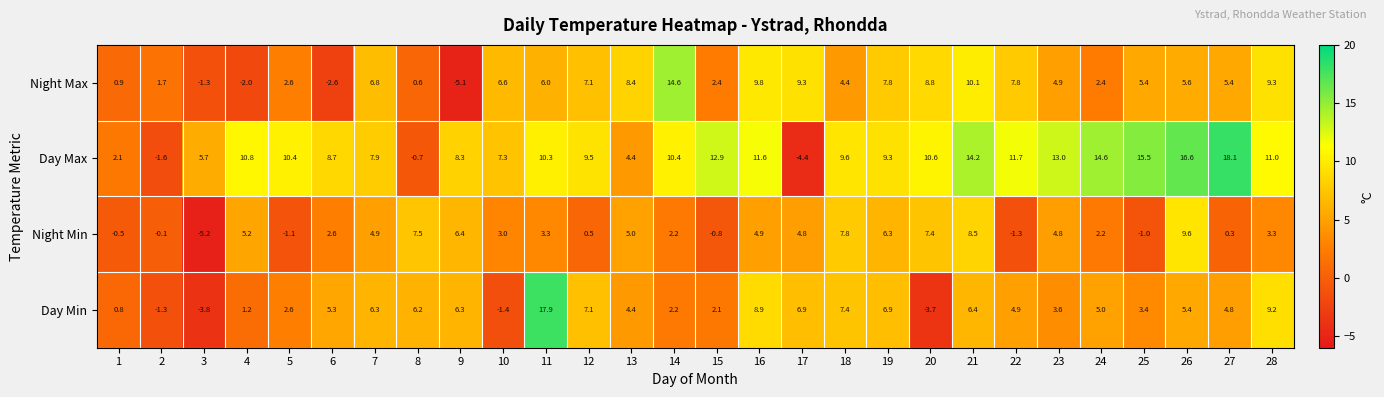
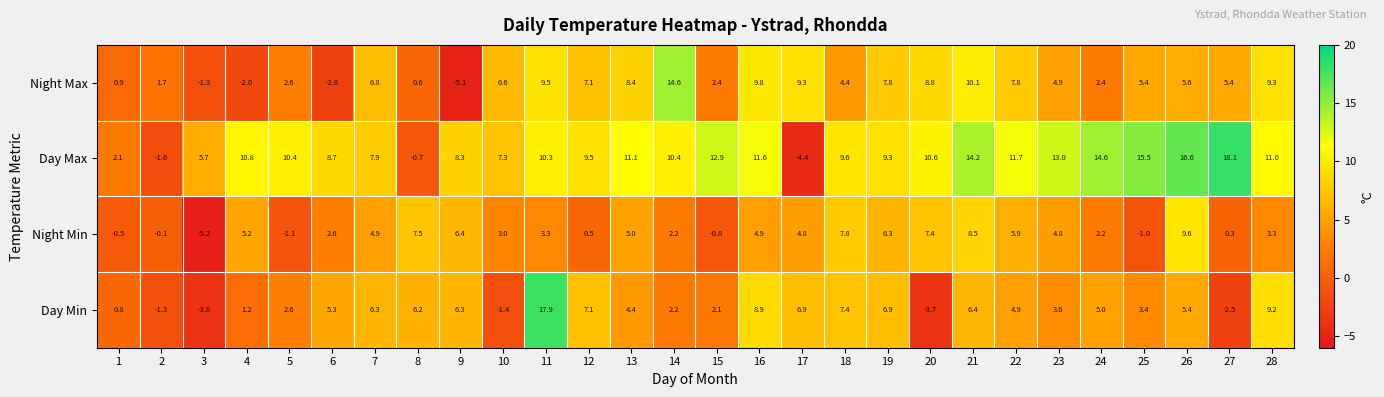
Night Max, 11: 6.0 -> 9.5
Day Max, 13: 4.4 -> 11.1
Night Min, 22: -1.3 -> 5.9
Day Min, 27: 4.8 -> -2.5
